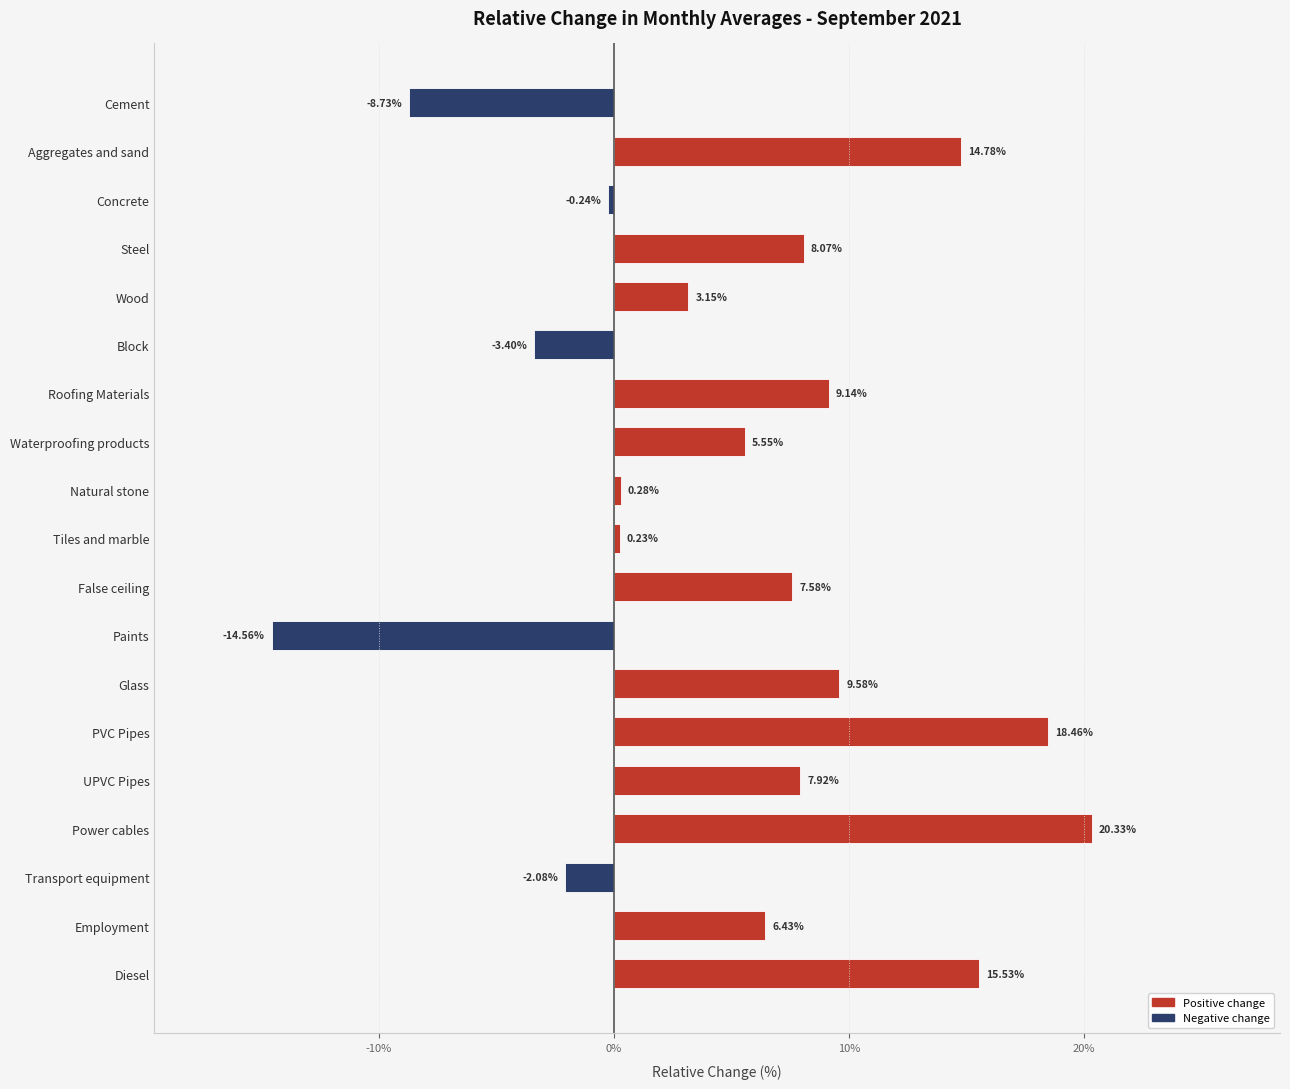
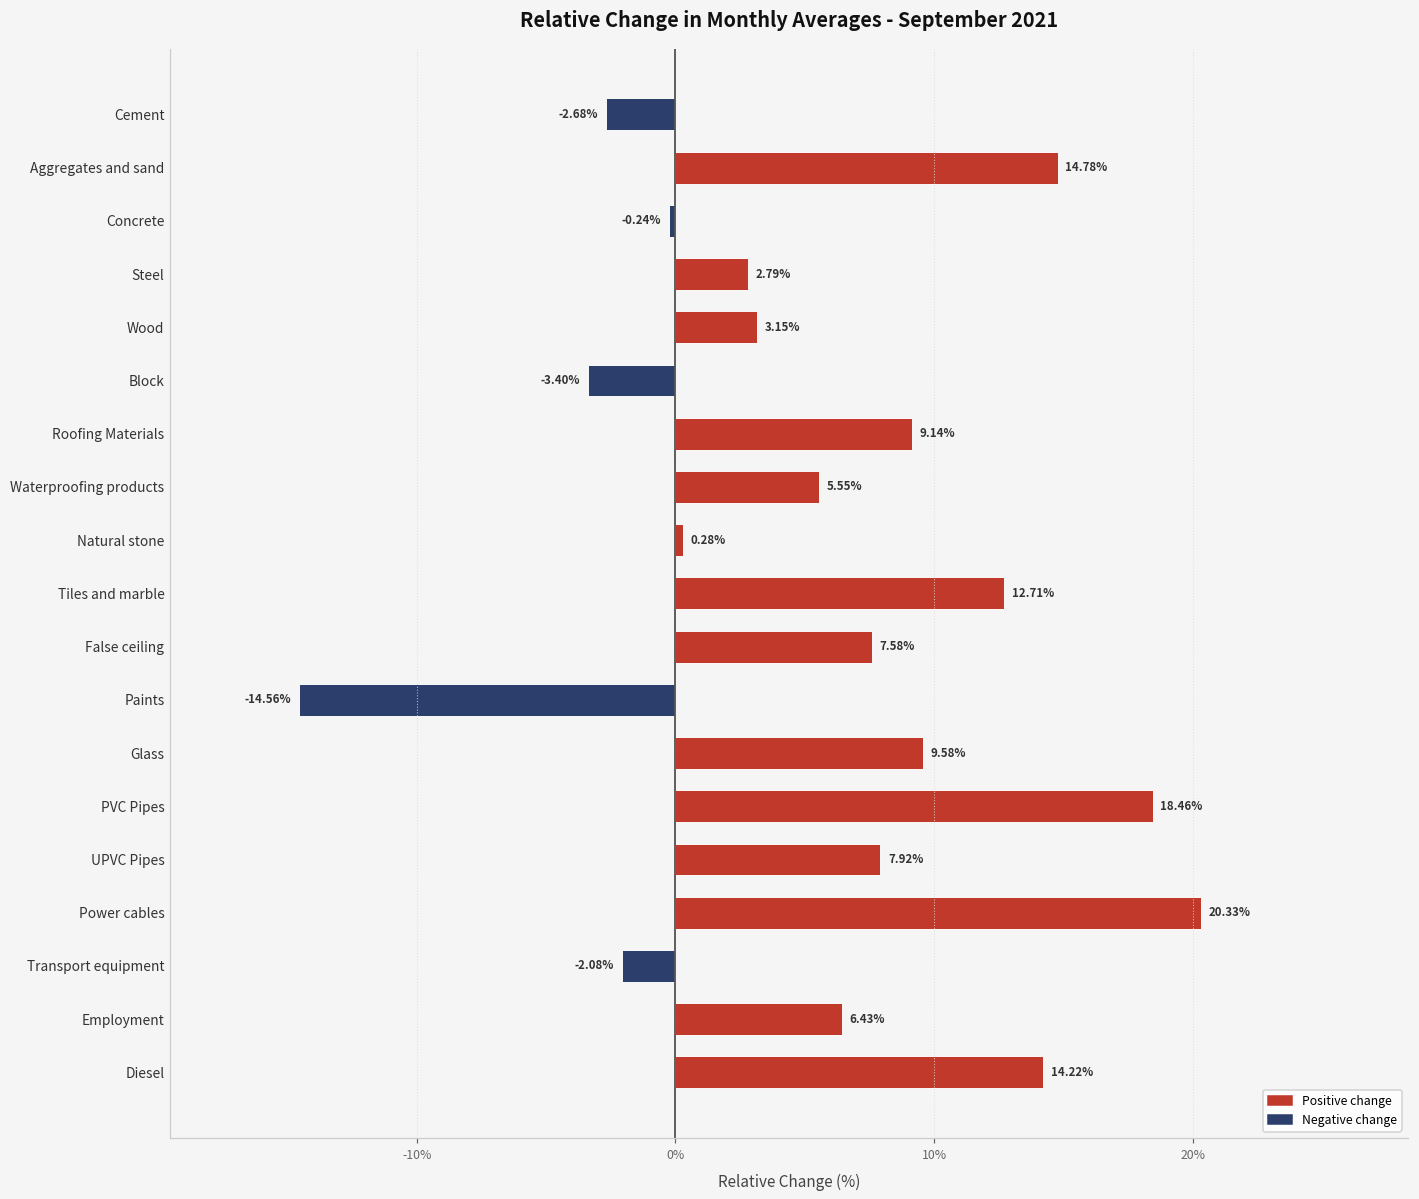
Cement: -8.73% -> -2.68%
Steel: 8.07% -> 2.79%
Tiles and marble: 0.23% -> 12.71%
Diesel: 15.53% -> 14.22%
